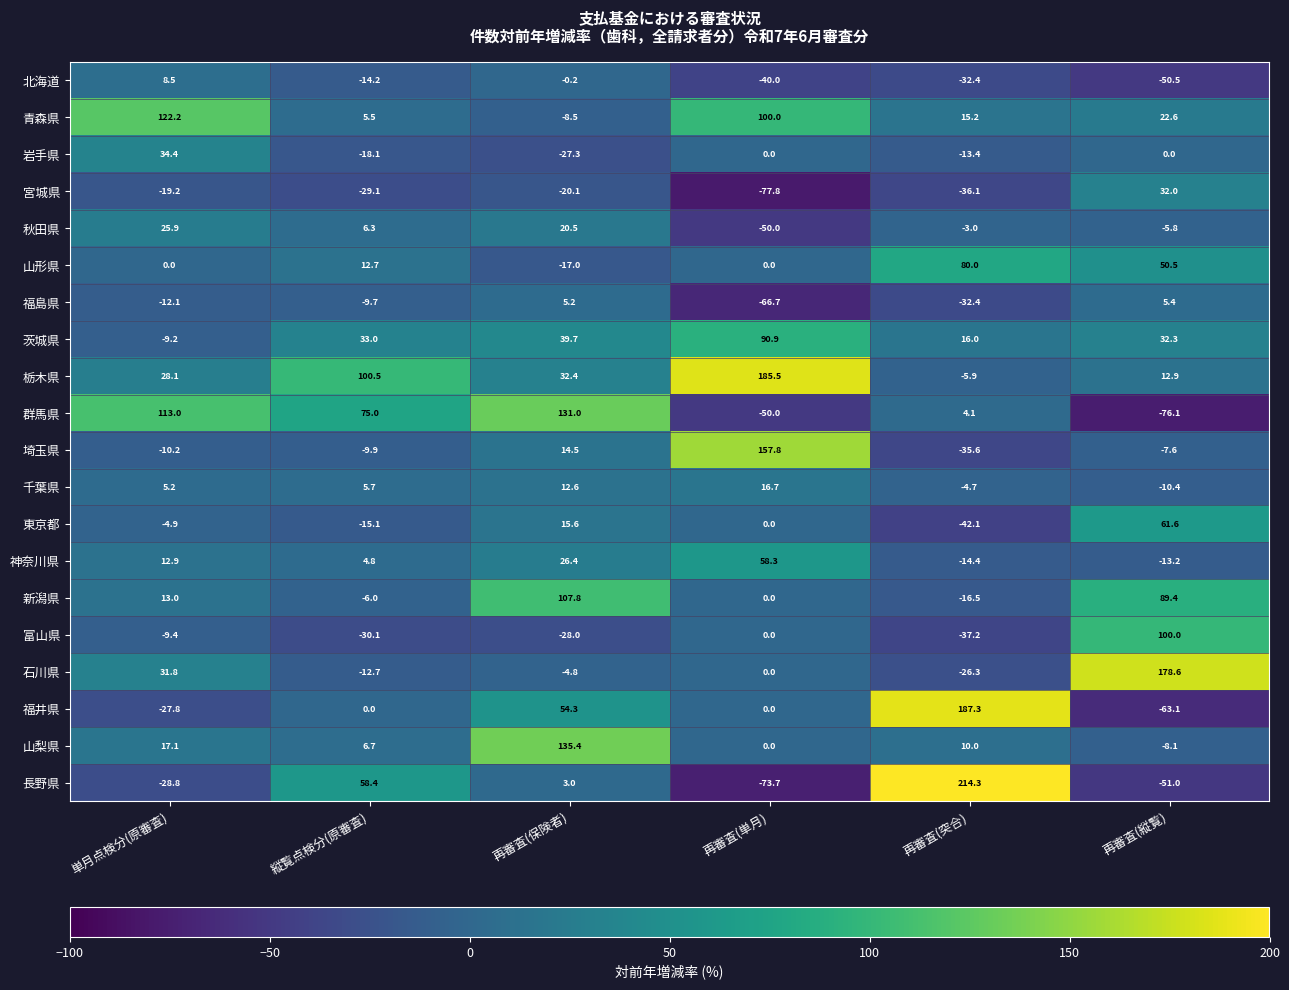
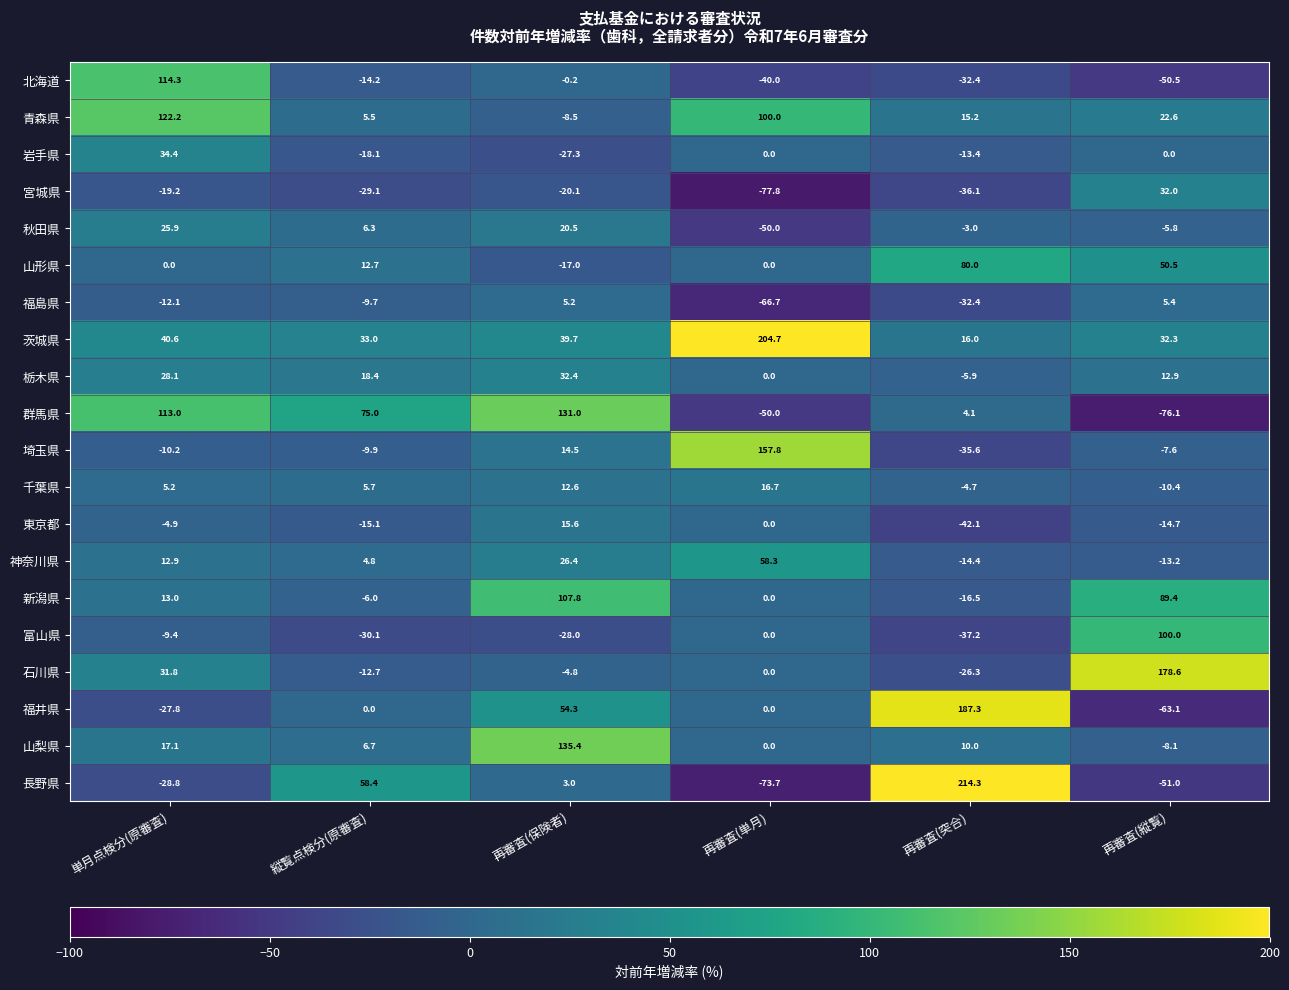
北海道, 単月点検分(原審査): 8.5 -> 114.3
茨城県, 単月点検分(原審査): -9.2 -> 40.6
茨城県, 再審査(単月): 90.9 -> 204.7
栃木県, 縦覧点検分(原審査): 100.5 -> 18.4
栃木県, 再審査(単月): 185.5 -> 0.0
東京都, 再審査(縦覧): 61.6 -> -14.7
